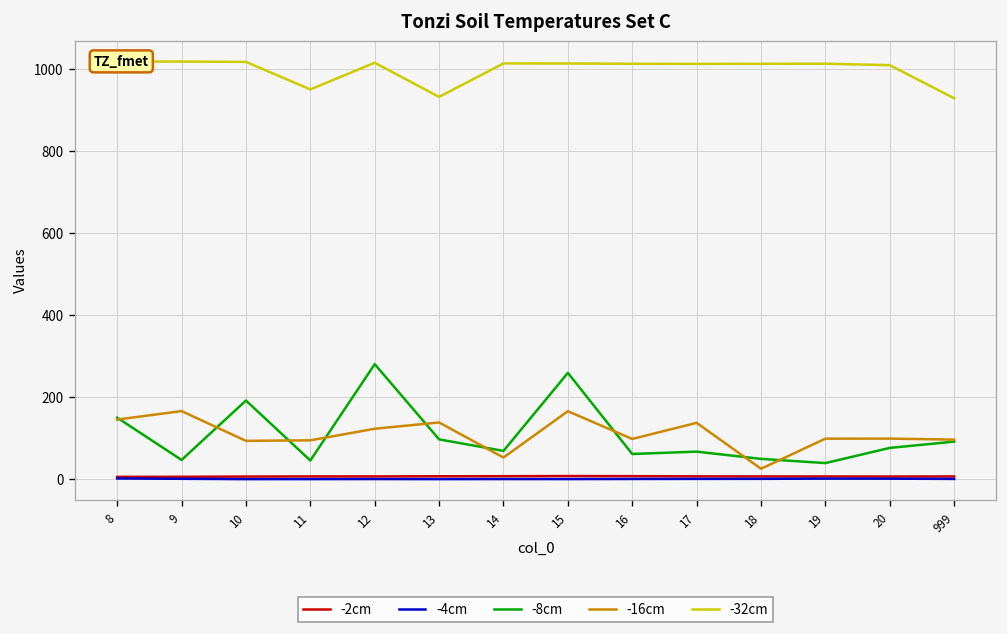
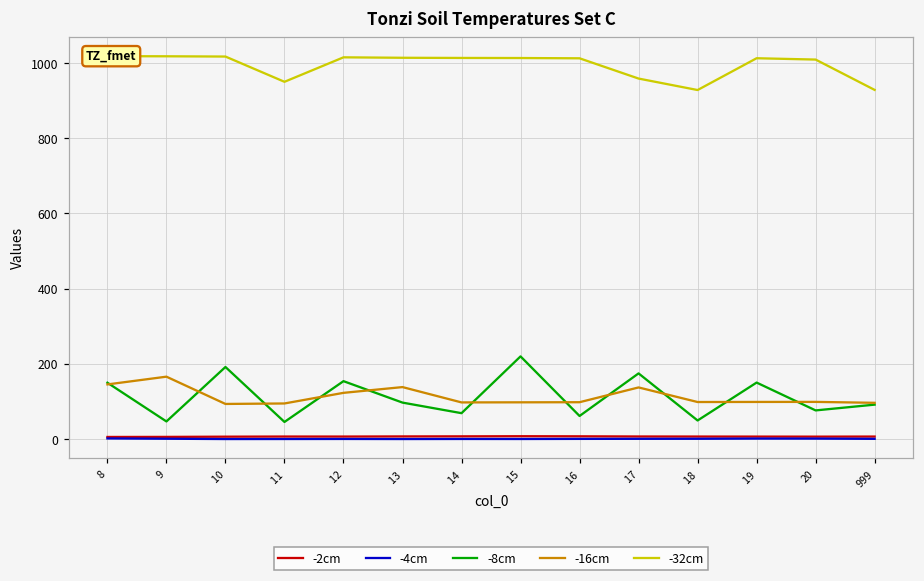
-8cm, 12: 280 -> 150
-32cm, 13: 930 -> 1010
-16cm, 14: 50 -> 100
-8cm, 15: 260 -> 220
-16cm, 15: 170 -> 100
-8cm, 17: 70 -> 170
-32cm, 17: 1010 -> 960
-16cm, 18: 30 -> 100
-32cm, 18: 1010 -> 930
-8cm, 19: 40 -> 150
